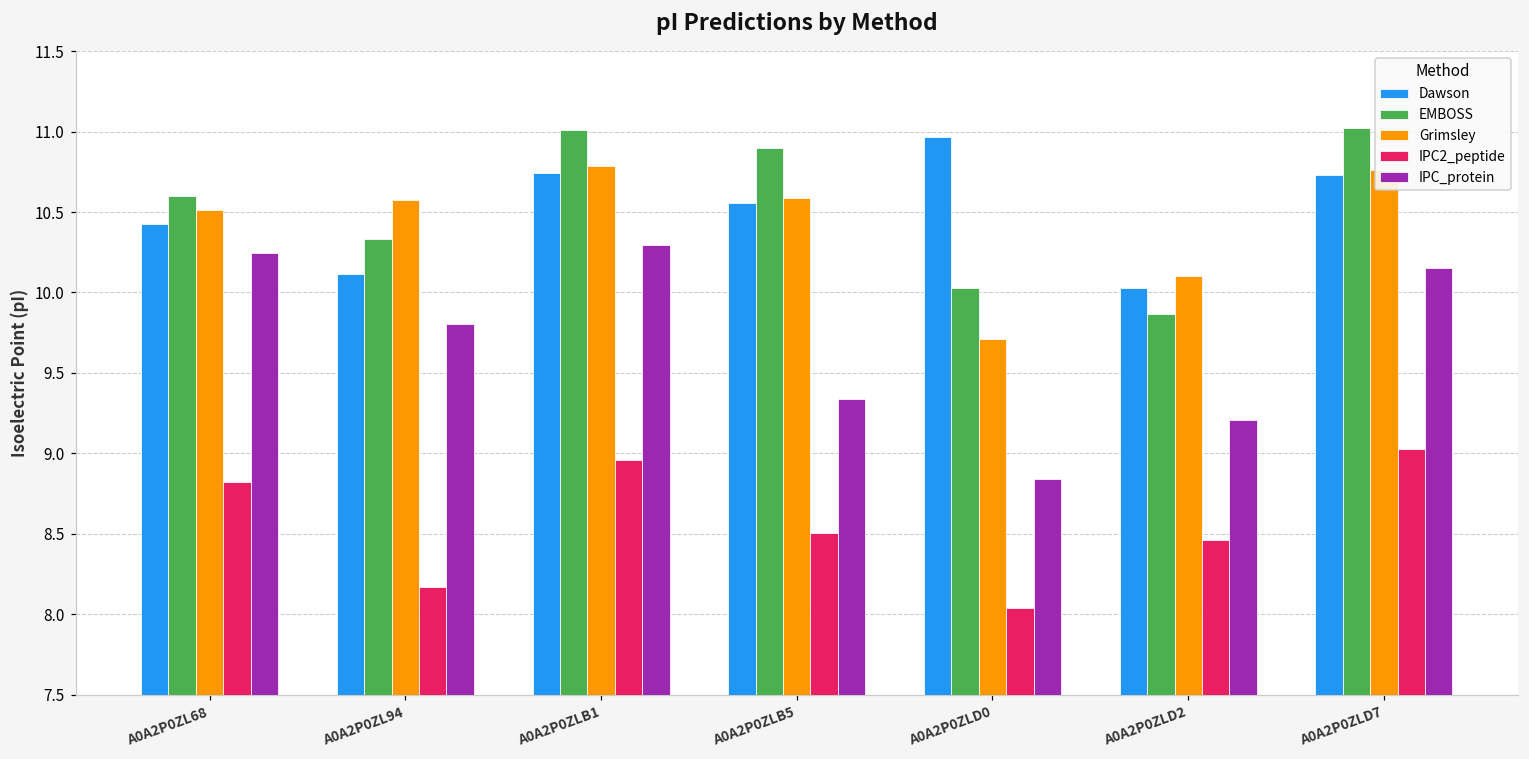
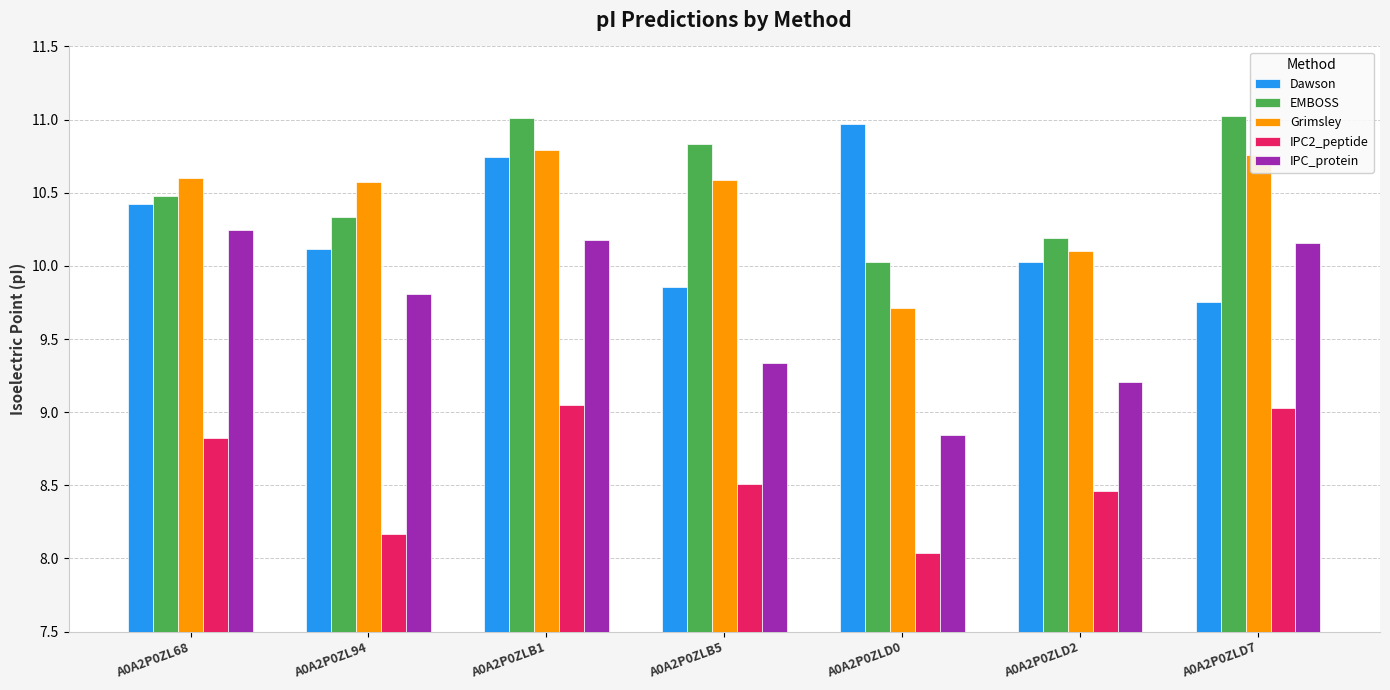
EMBOSS, A0A2P0ZL68: 10.60 -> 10.48
Grimsley, A0A2P0ZL68: 10.51 -> 10.60
IPC2_peptide, A0A2P0ZLB1: 8.96 -> 9.05
IPC_protein, A0A2P0ZLB1: 10.29 -> 10.18
Dawson, A0A2P0ZLB5: 10.56 -> 9.86
EMBOSS, A0A2P0ZLB5: 10.90 -> 10.83
EMBOSS, A0A2P0ZLD2: 9.87 -> 10.19
Dawson, A0A2P0ZLD7: 10.73 -> 9.75
